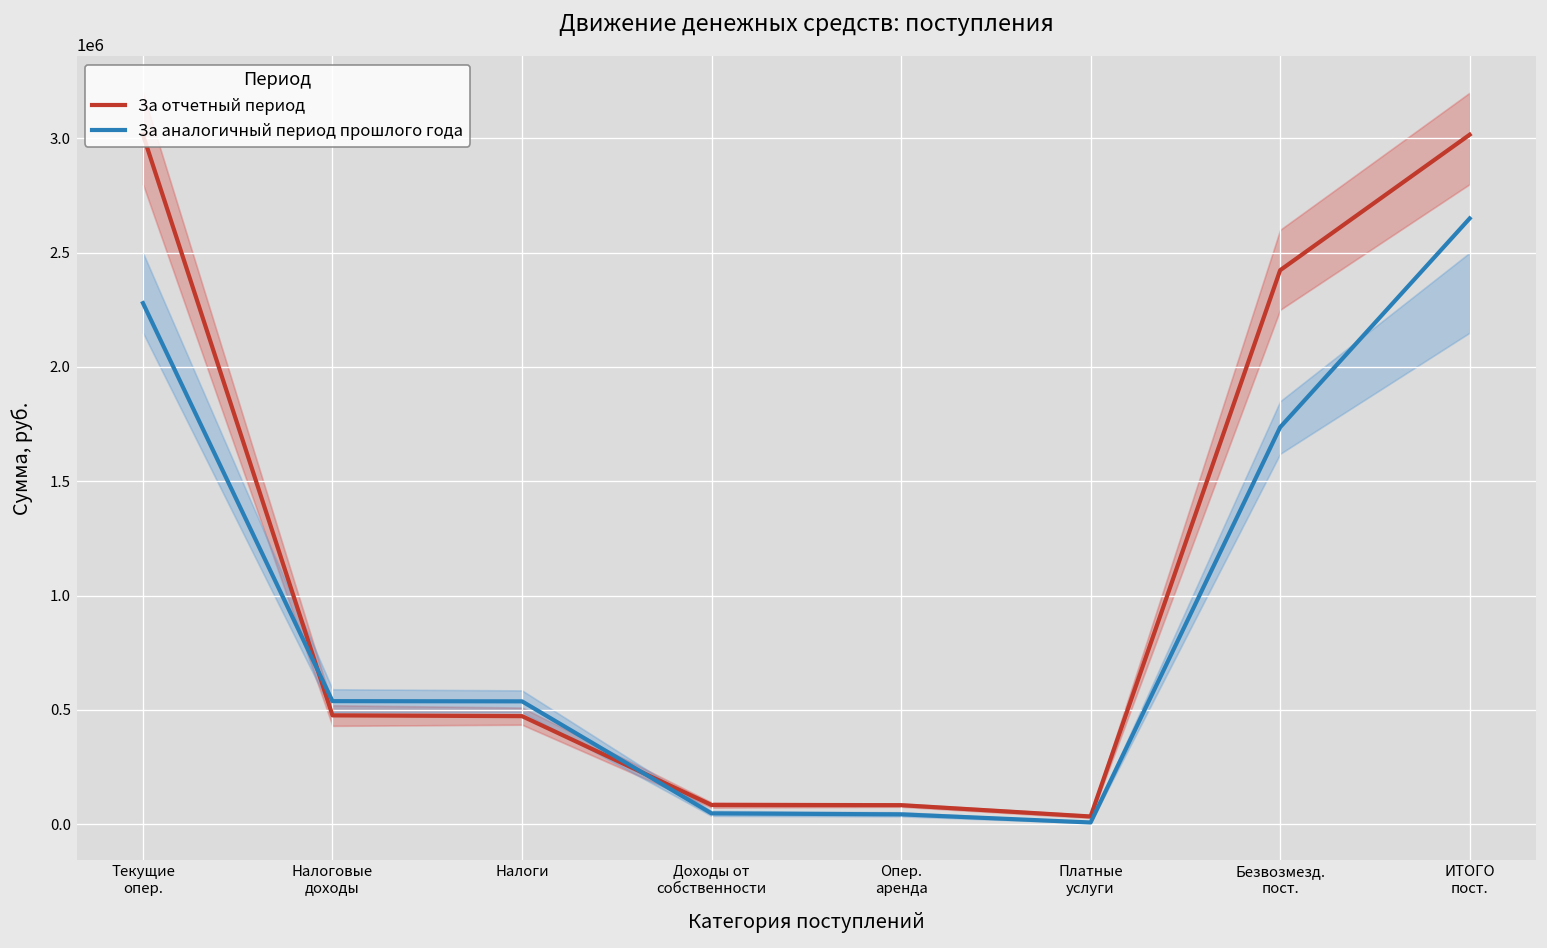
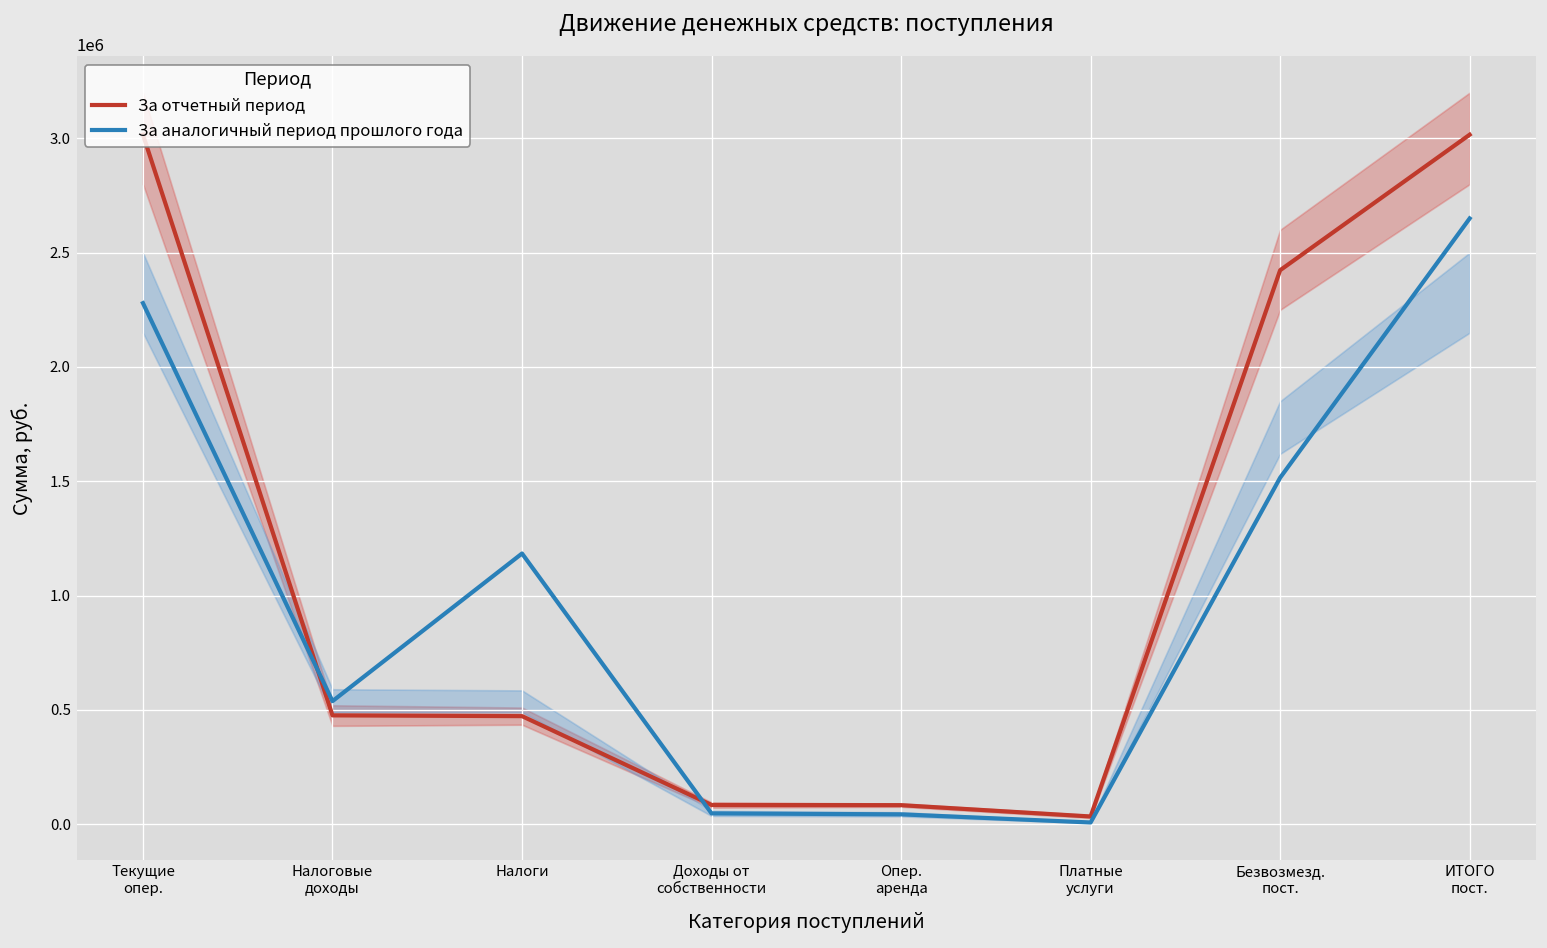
За аналогичный период прошлого года, Налоги: 540000 -> 1180000
За аналогичный период прошлого года, Безвозмезд. пост.: 1740000 -> 1520000
